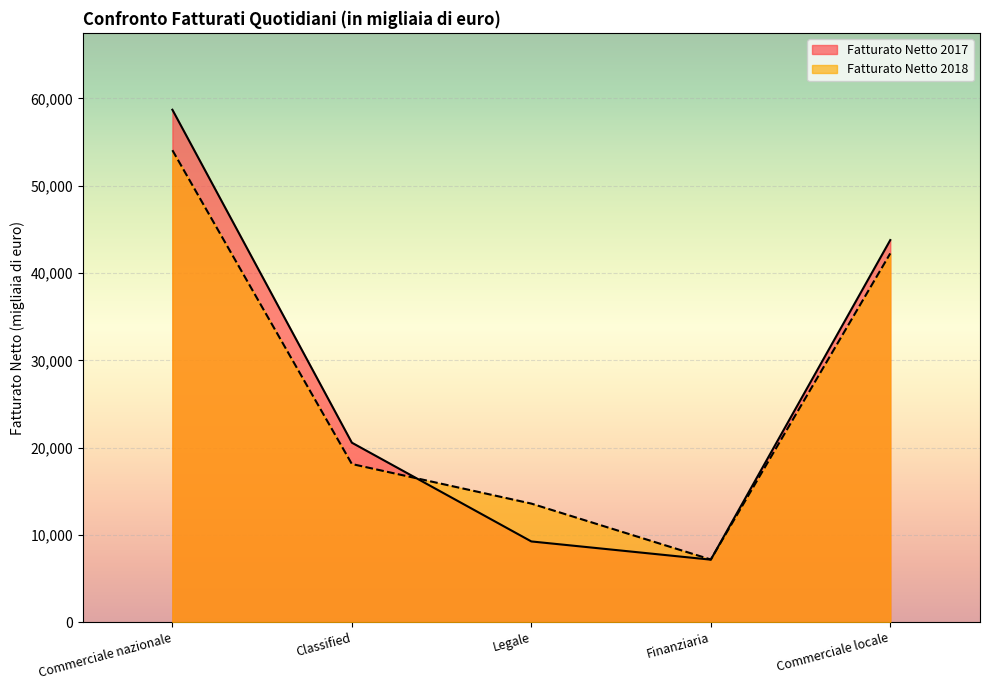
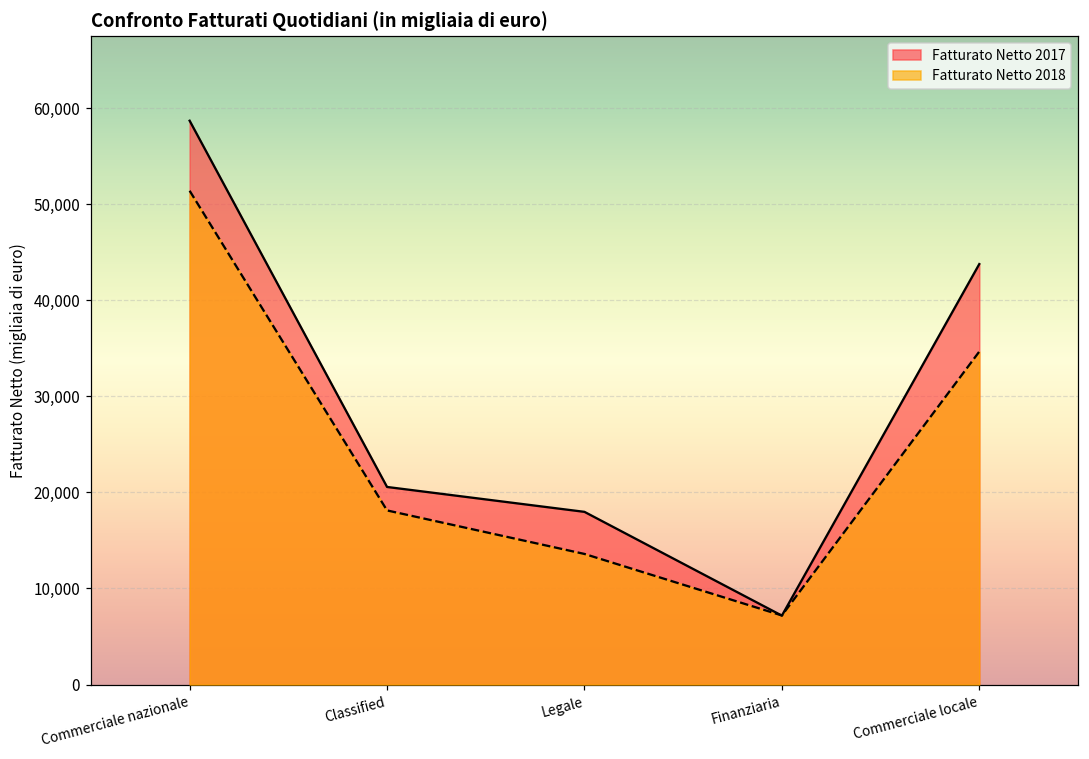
Fatturato Netto 2018, Commerciale nazionale: 54,000 -> 51,000
Fatturato Netto 2017, Legale: 9,000 -> 18,000
Fatturato Netto 2018, Commerciale locale: 42,000 -> 35,000
